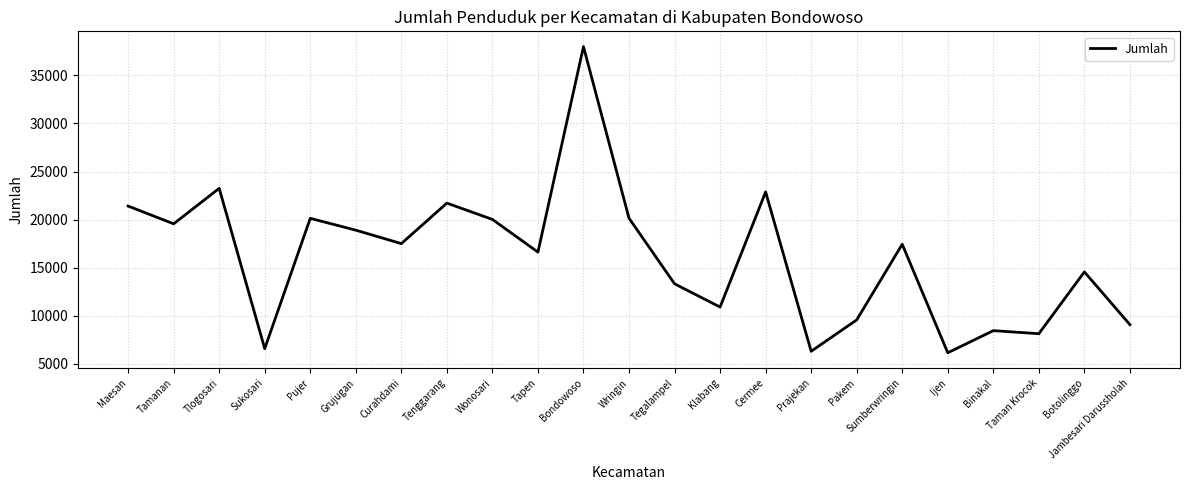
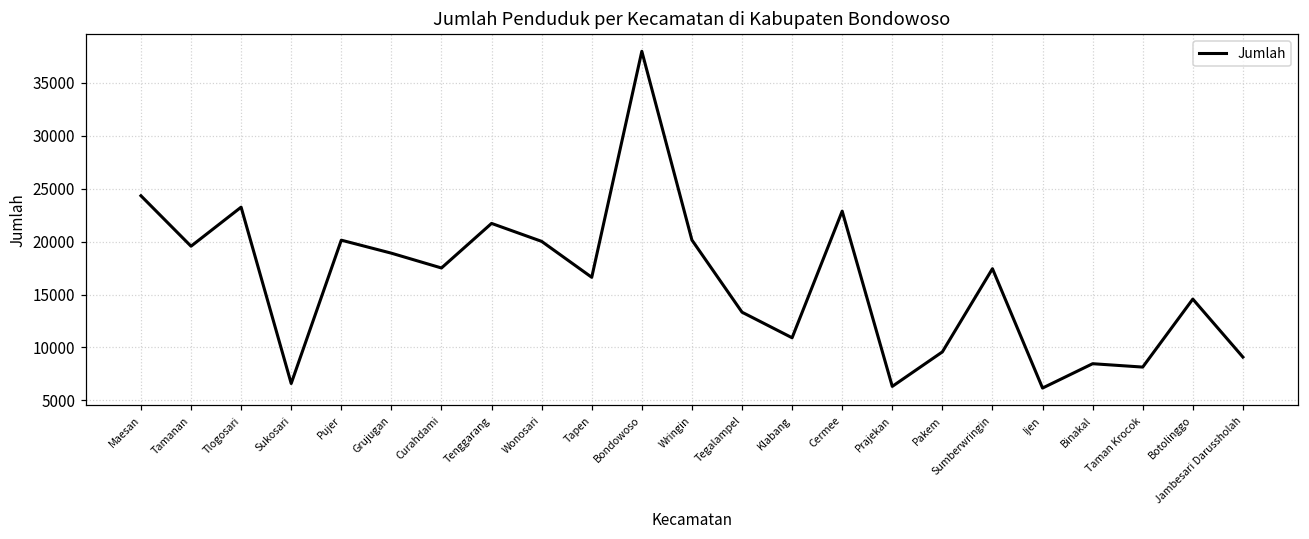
Maesan: 21000 -> 24000
